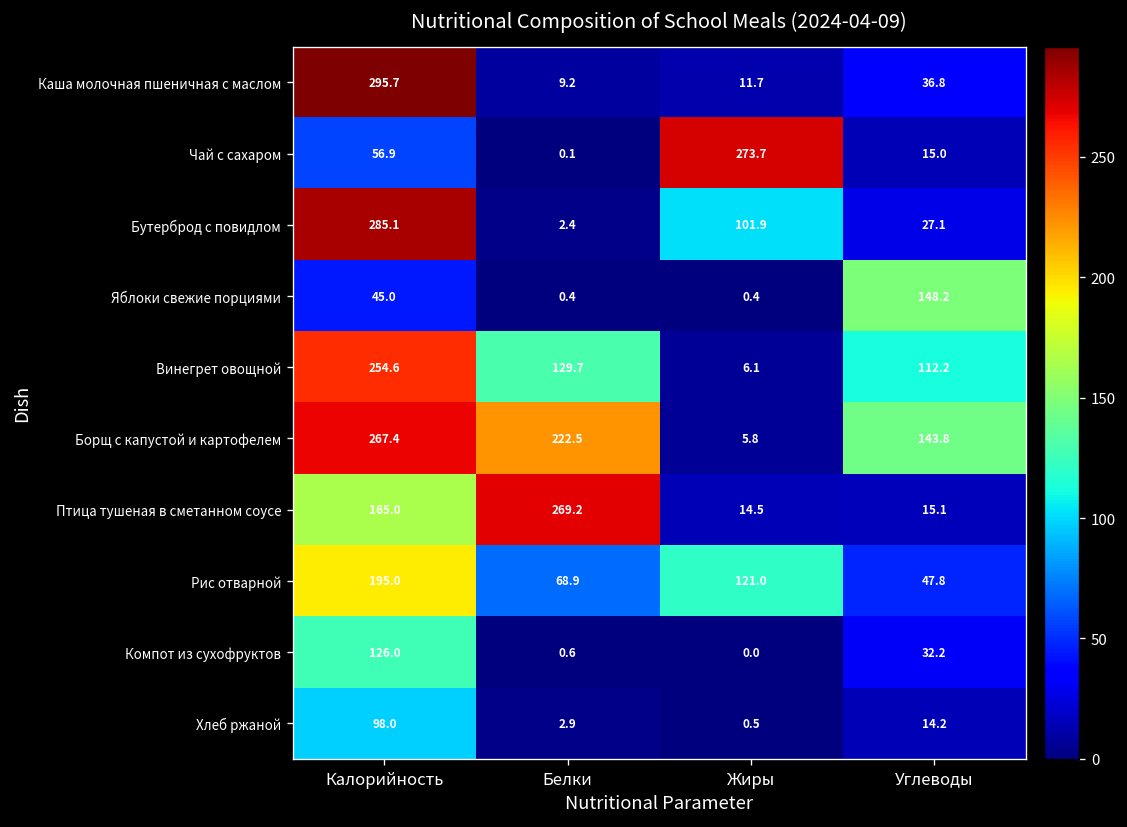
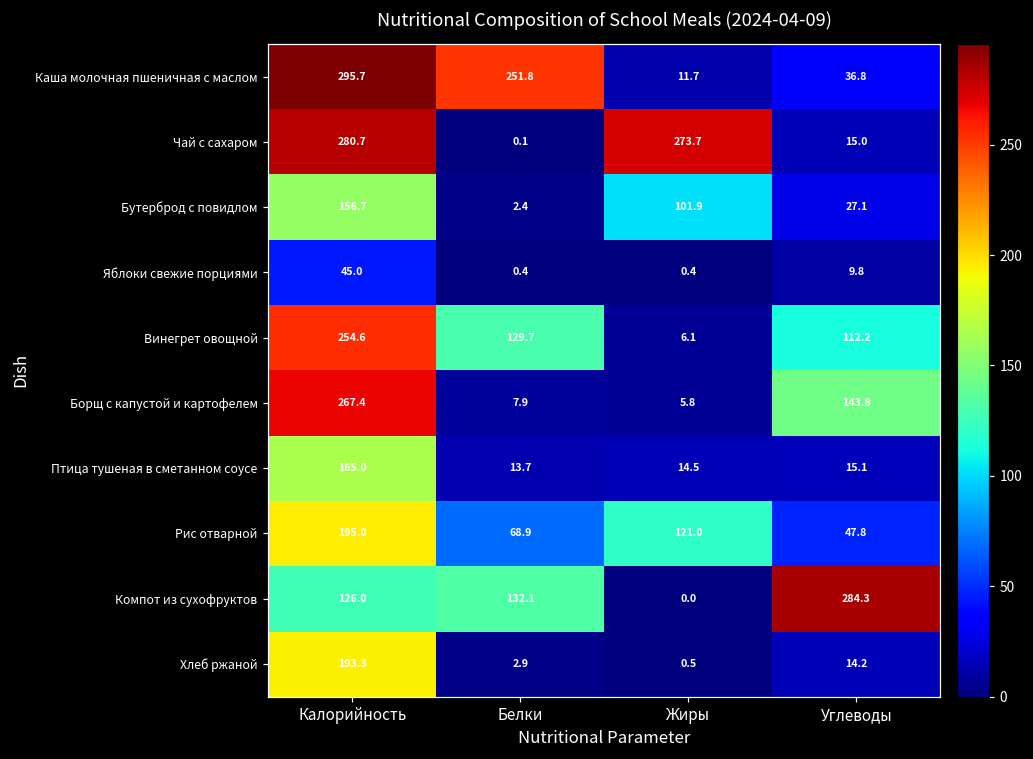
Каша молочная пшеничная с маслом, Белки: 9.2 -> 251.8
Чай с сахаром, Калорийность: 56.9 -> 280.7
Бутерброд с повидлом, Калорийность: 285.1 -> 156.7
Яблоки свежие порциями, Углеводы: 148.2 -> 9.8
Борщ с капустой и картофелем, Белки: 222.5 -> 7.9
Птица тушеная в сметанном соусе, Белки: 269.2 -> 13.7
Компот из сухофруктов, Белки: 0.6 -> 132.1
Компот из сухофруктов, Углеводы: 32.2 -> 284.3
Хлеб ржаной, Калорийность: 98.0 -> 193.3
